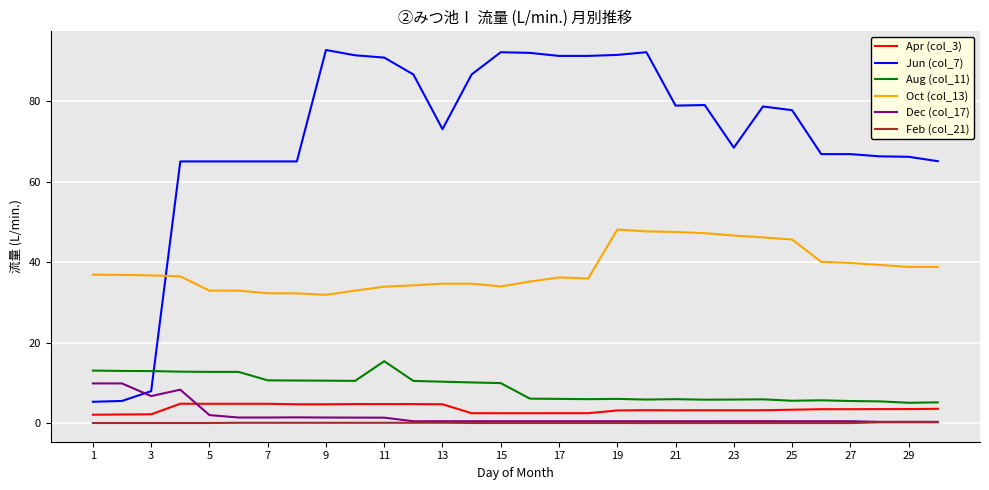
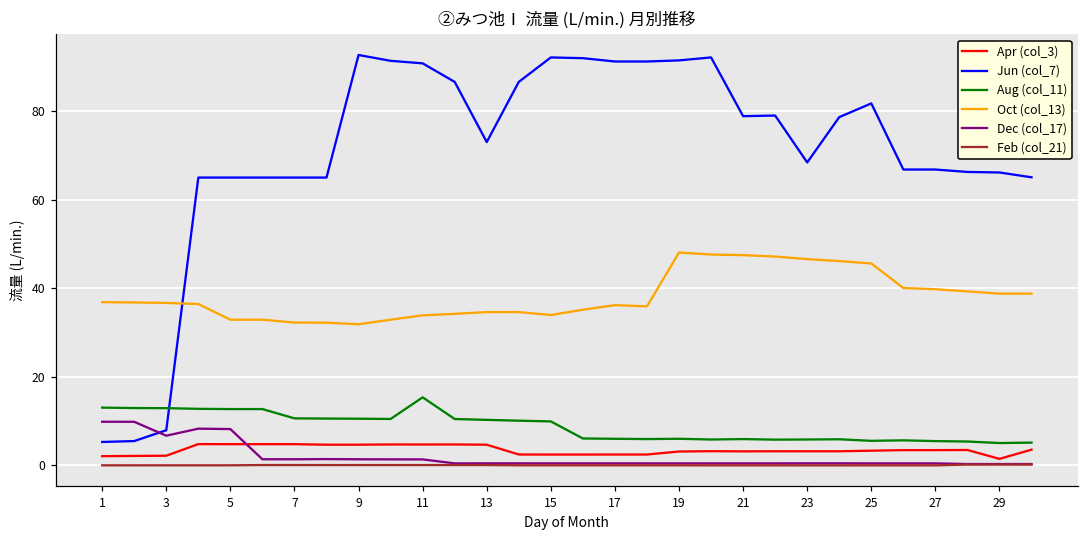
Dec (col_17), 5: 2 -> 8
Jun (col_7), 25: 78 -> 82
Apr (col_3), 29: 3 -> 1
